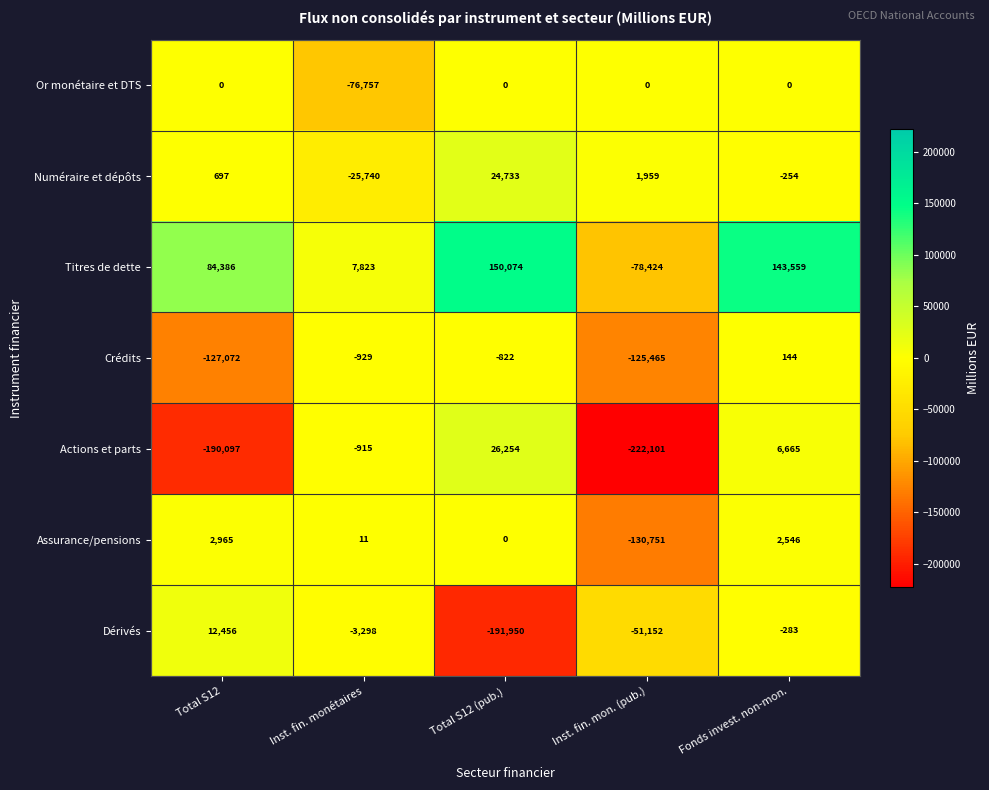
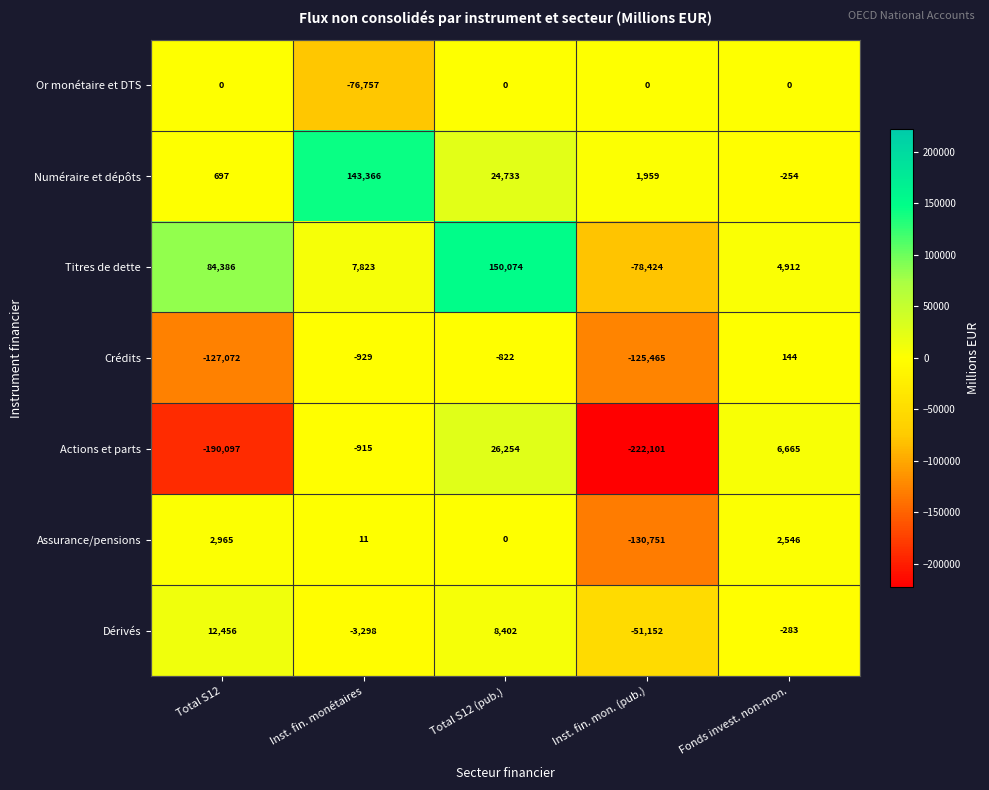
Numéraire et dépôts, Inst. fin. monétaires: -25,740 -> 143,366
Titres de dette, Fonds invest. non-mon.: 143,559 -> 4,912
Dérivés, Total S12 (pub.): -191,950 -> 8,402
